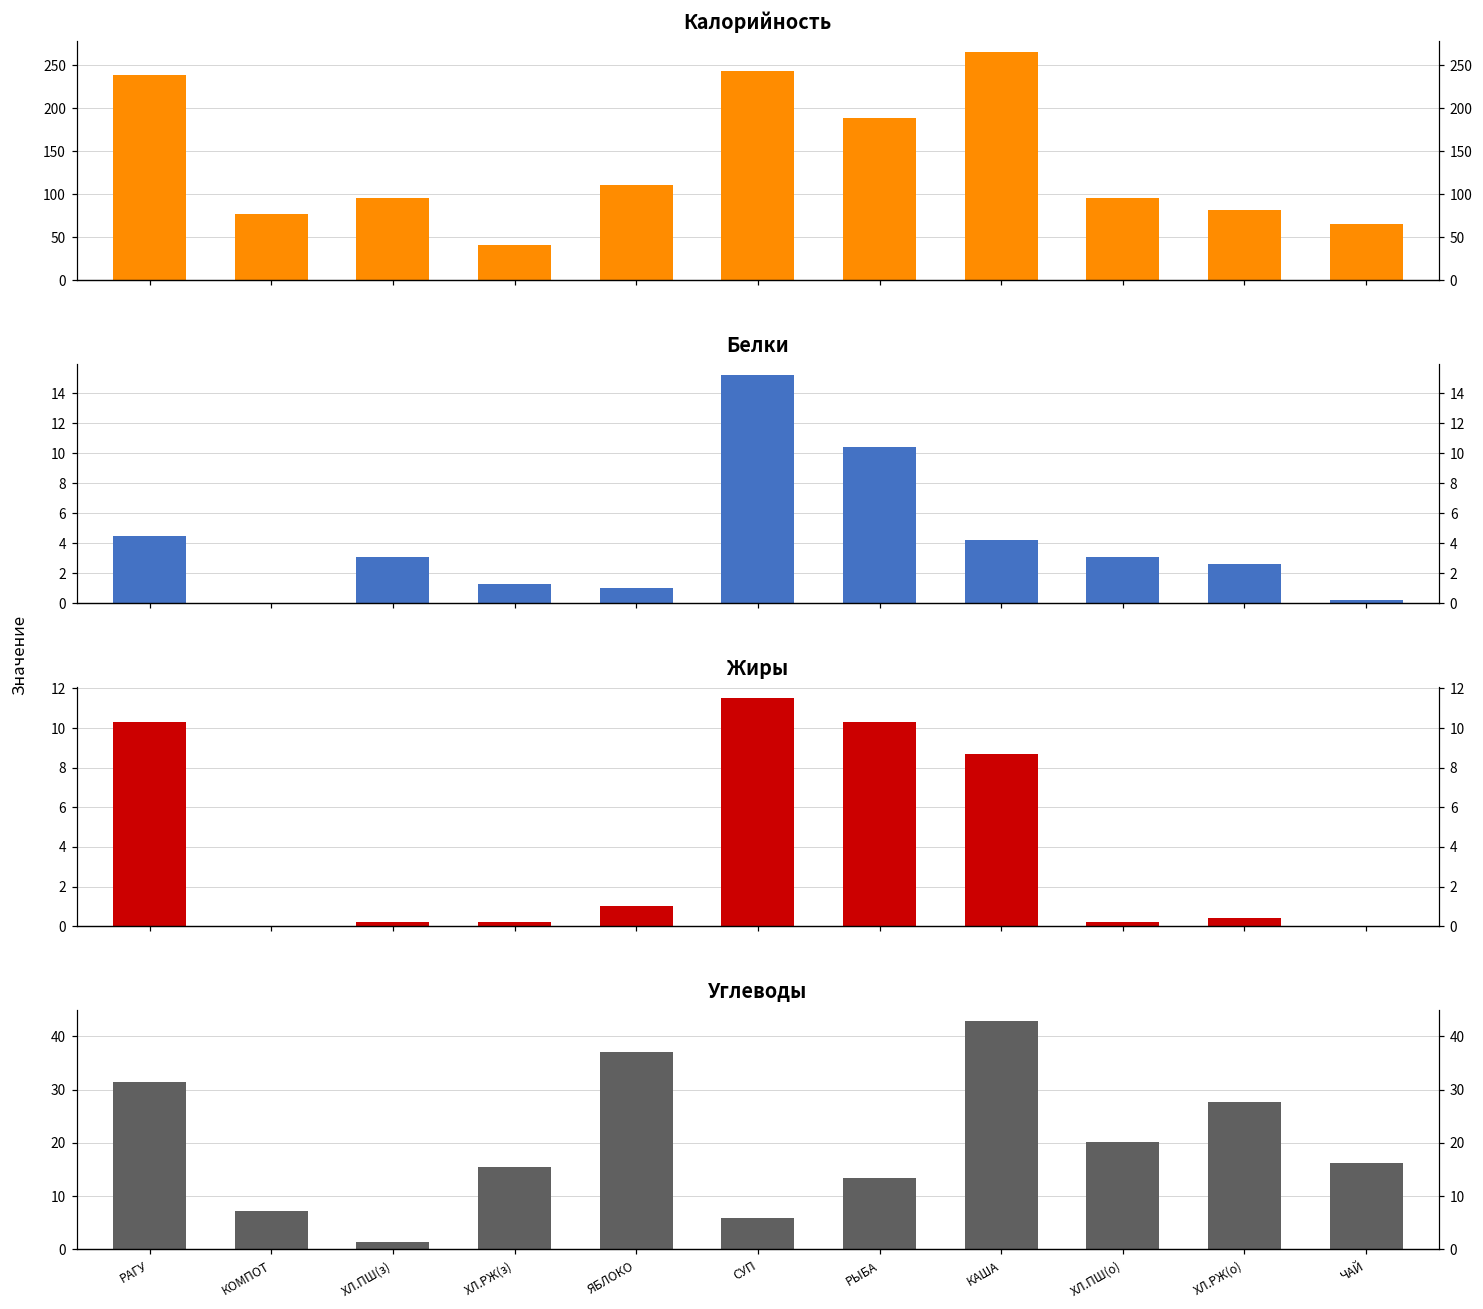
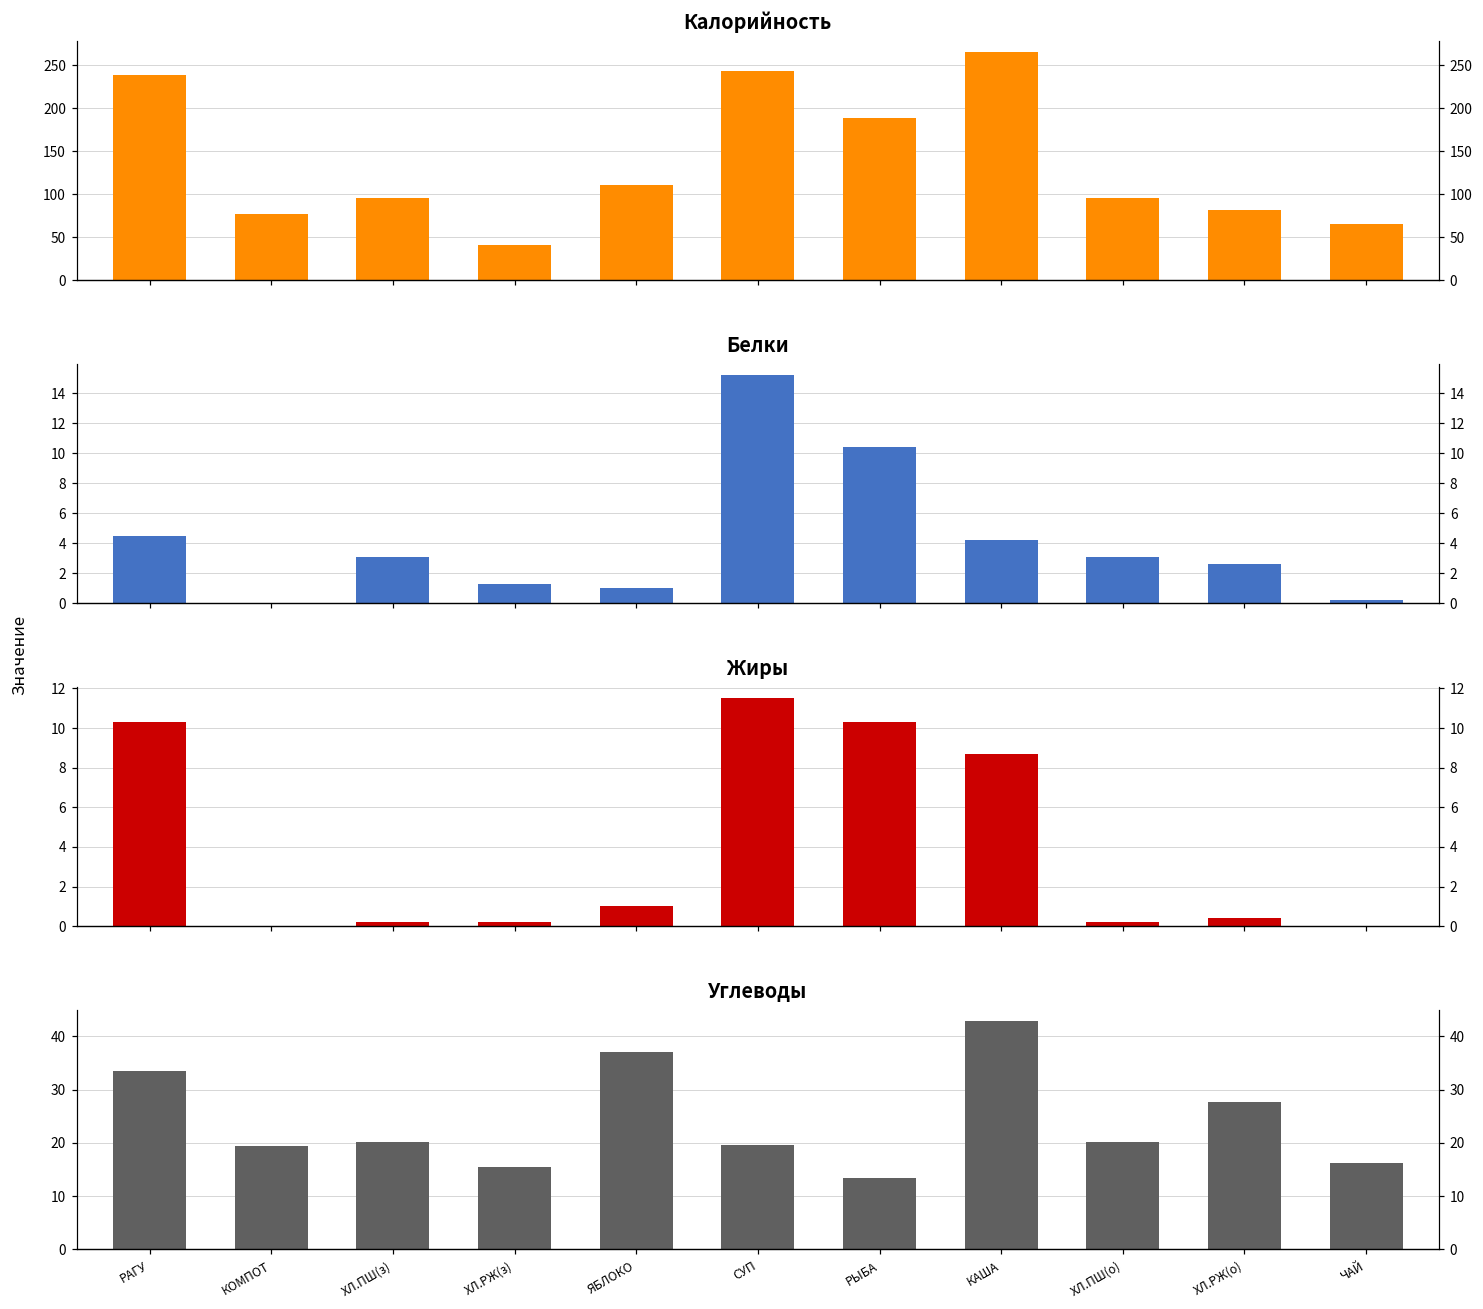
Углеводы, РАГУ: 31 -> 33
Углеводы, КОМПОТ: 7 -> 19
Углеводы, ХЛ.ПШ(з): 1 -> 20
Углеводы, СУП: 6 -> 20
